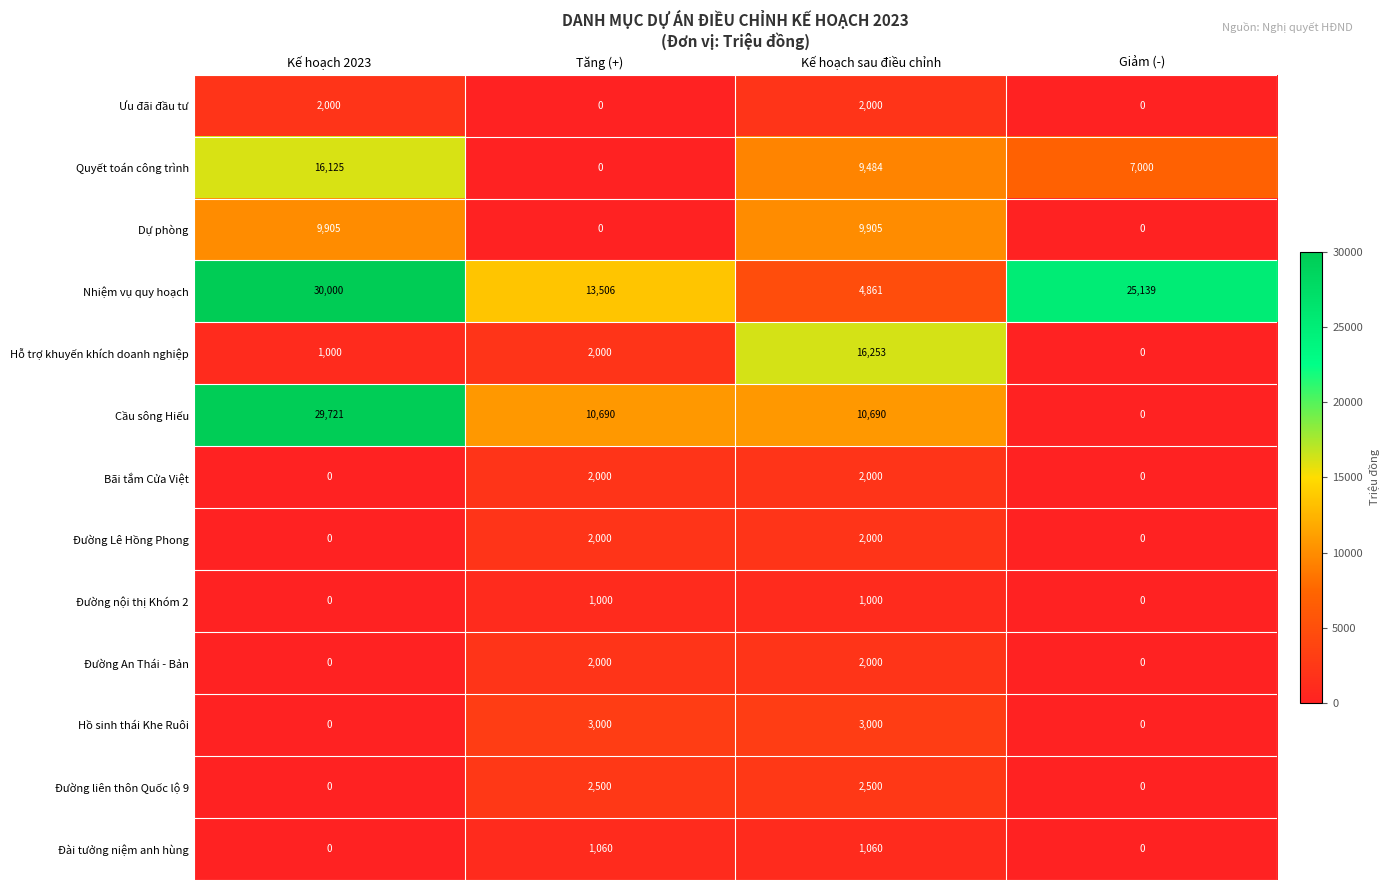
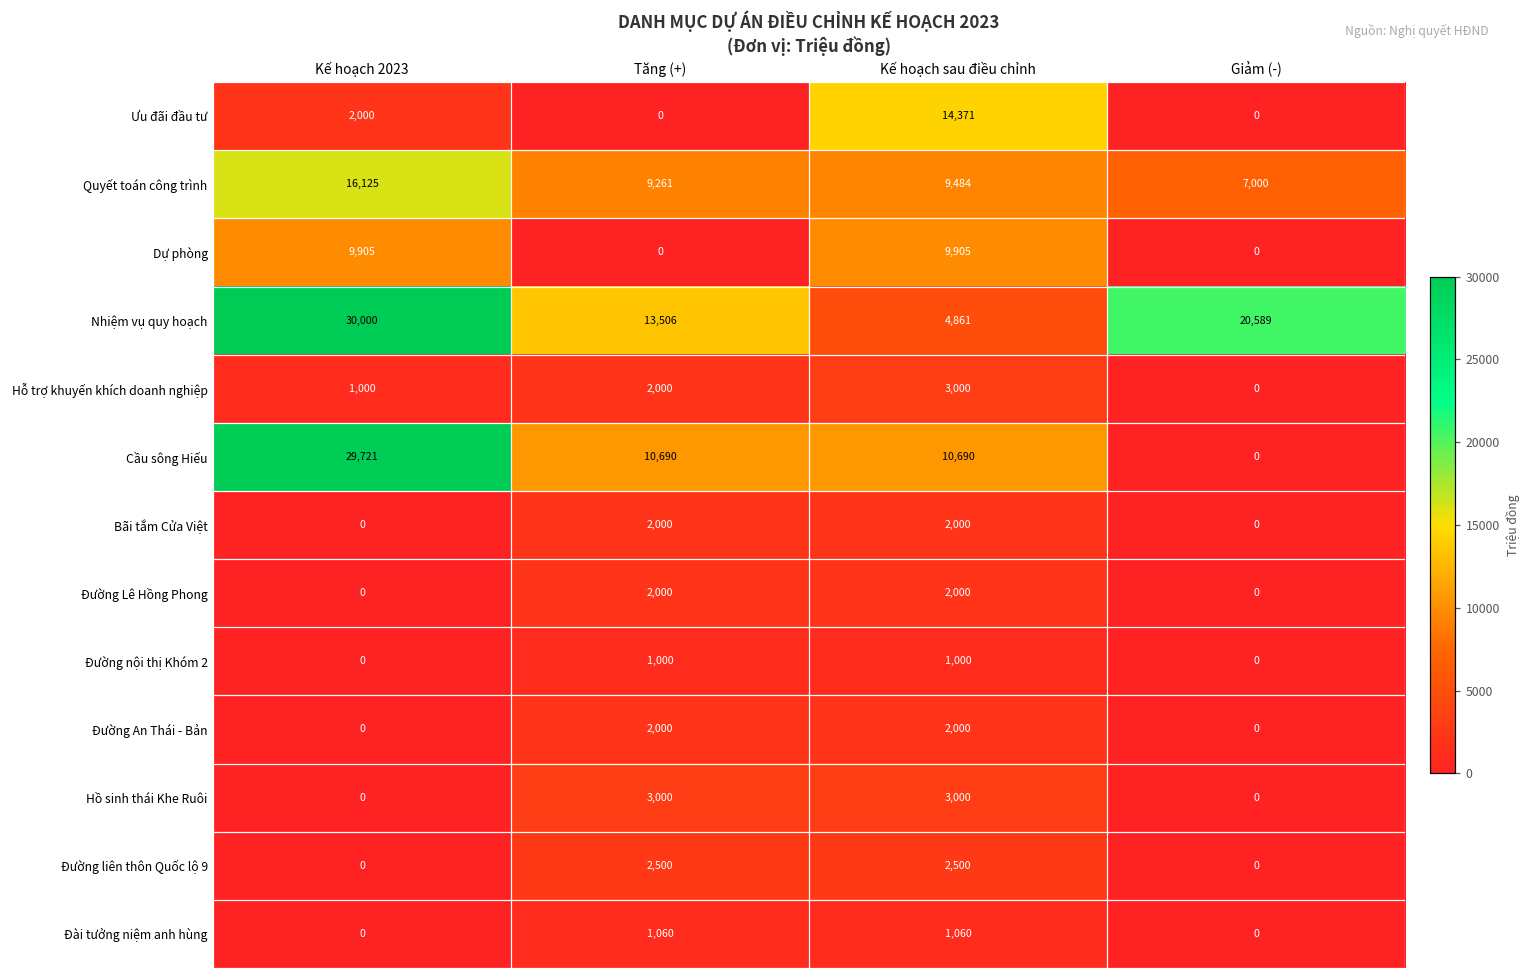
Ưu đãi đầu tư, Kế hoạch sau điều chỉnh: 2,000 -> 14,371
Quyết toán công trình, Tăng (+): 0 -> 9,261
Nhiệm vụ quy hoạch, Giảm (-): 25,139 -> 20,589
Hỗ trợ khuyến khích doanh nghiệp, Kế hoạch sau điều chỉnh: 16,253 -> 3,000
